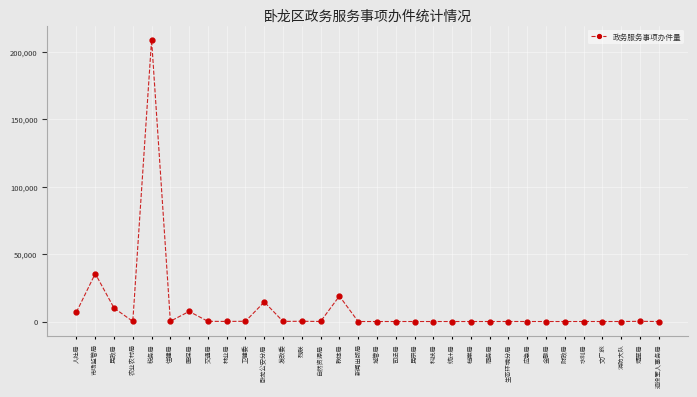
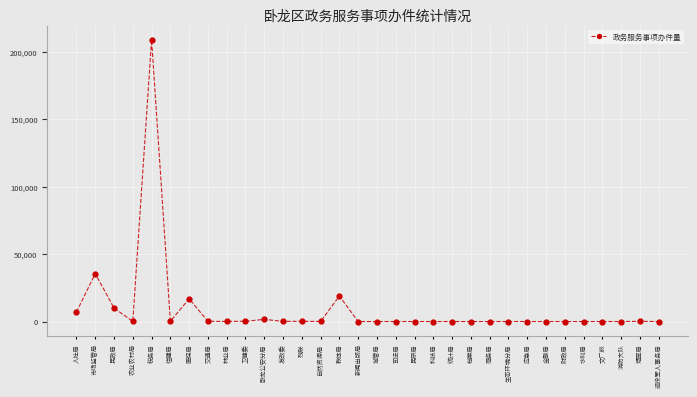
医保局: 7,000 -> 17,000
卧龙公安分局: 14,000 -> 2,000
